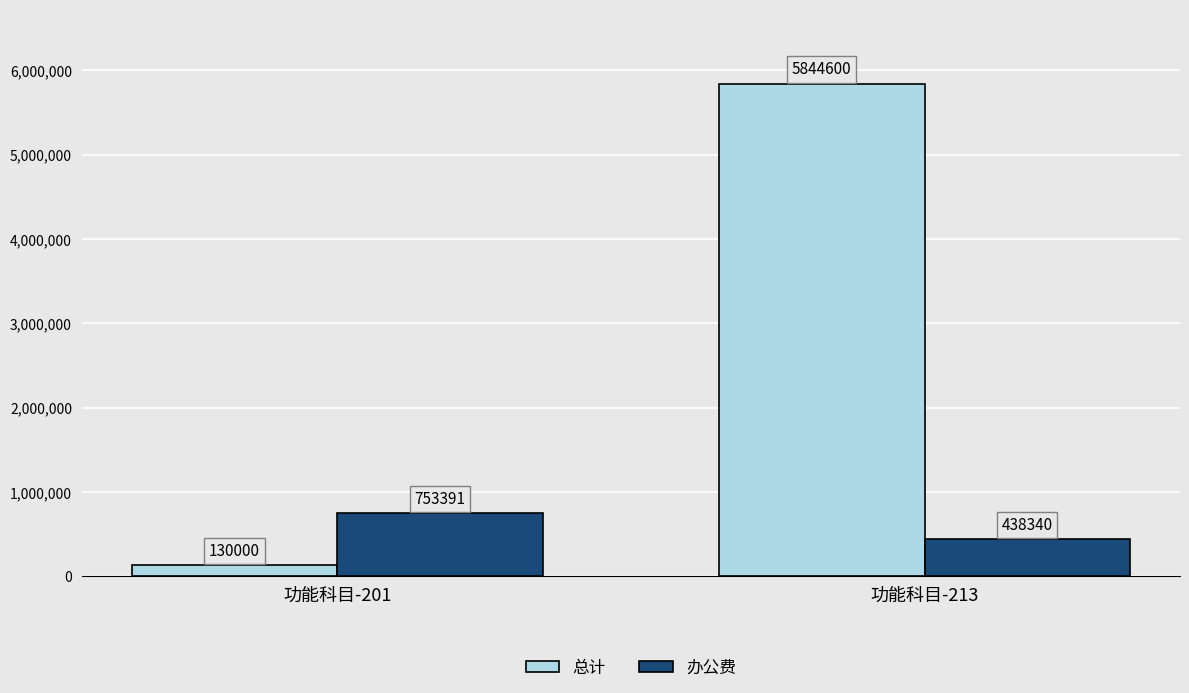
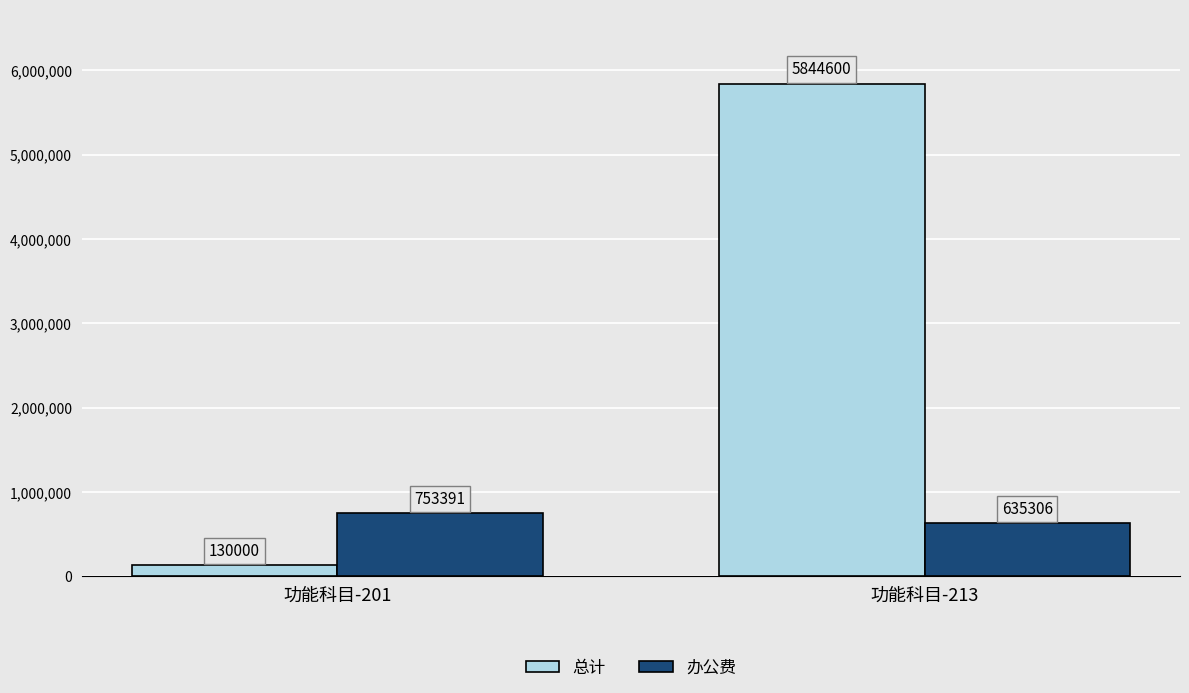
办公费, 功能科目-213: 438340 -> 635306
